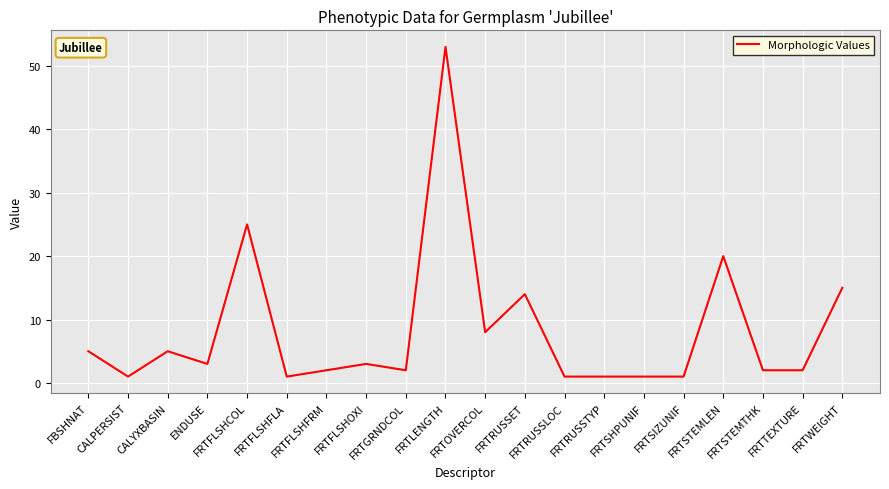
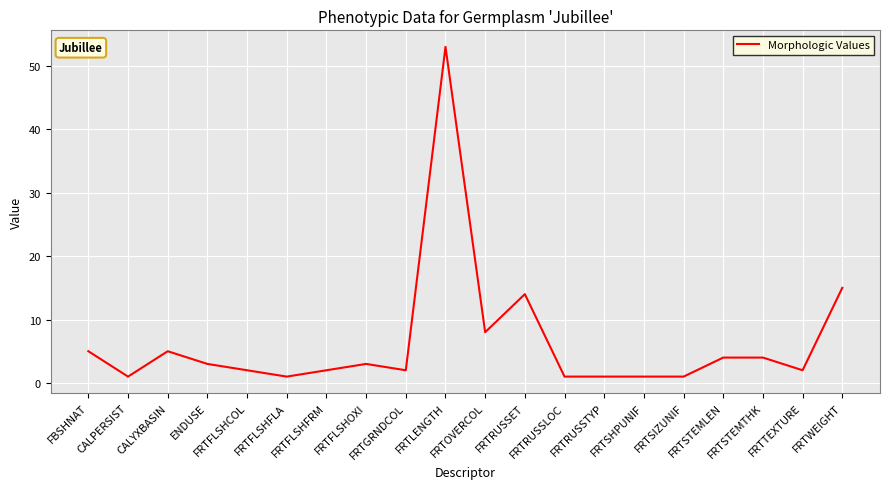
FRTFLSHCOL: 25 -> 2
FRTSTEMLEN: 20 -> 4
FRTSTEMTHK: 2 -> 4
